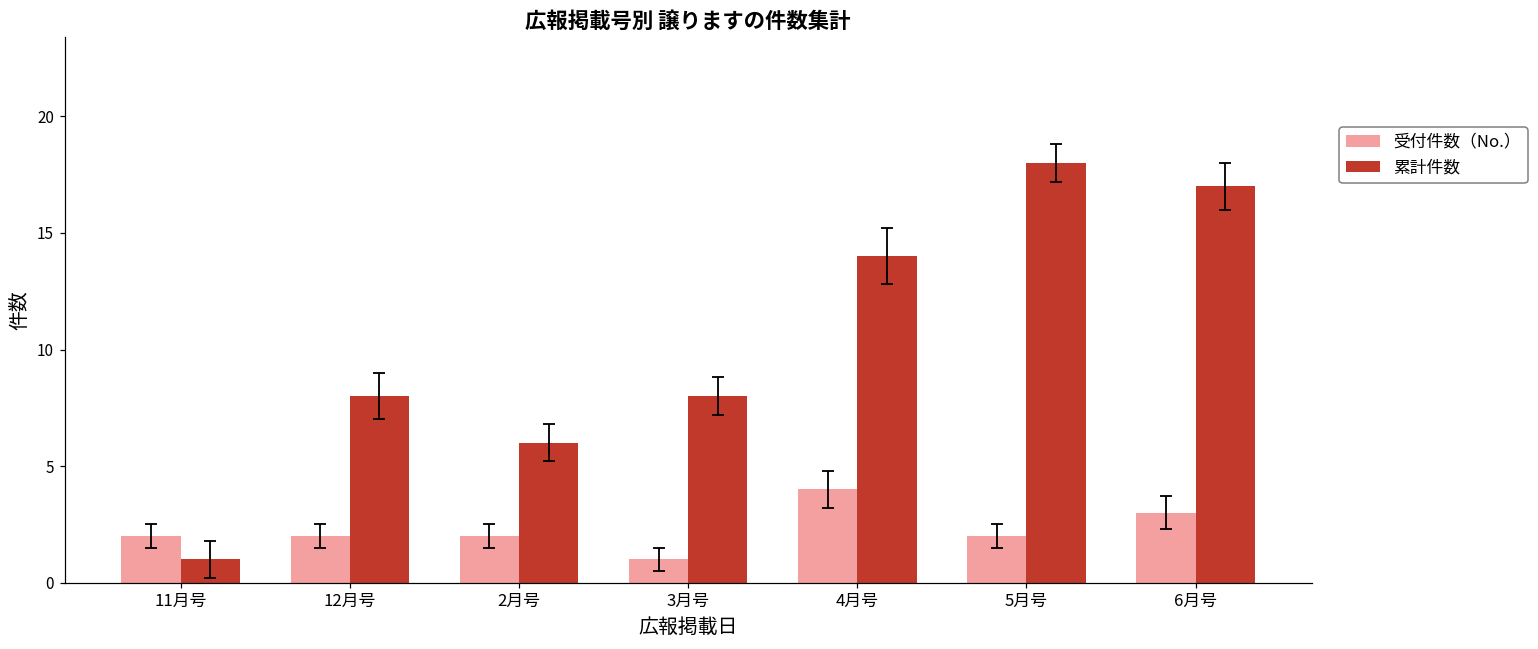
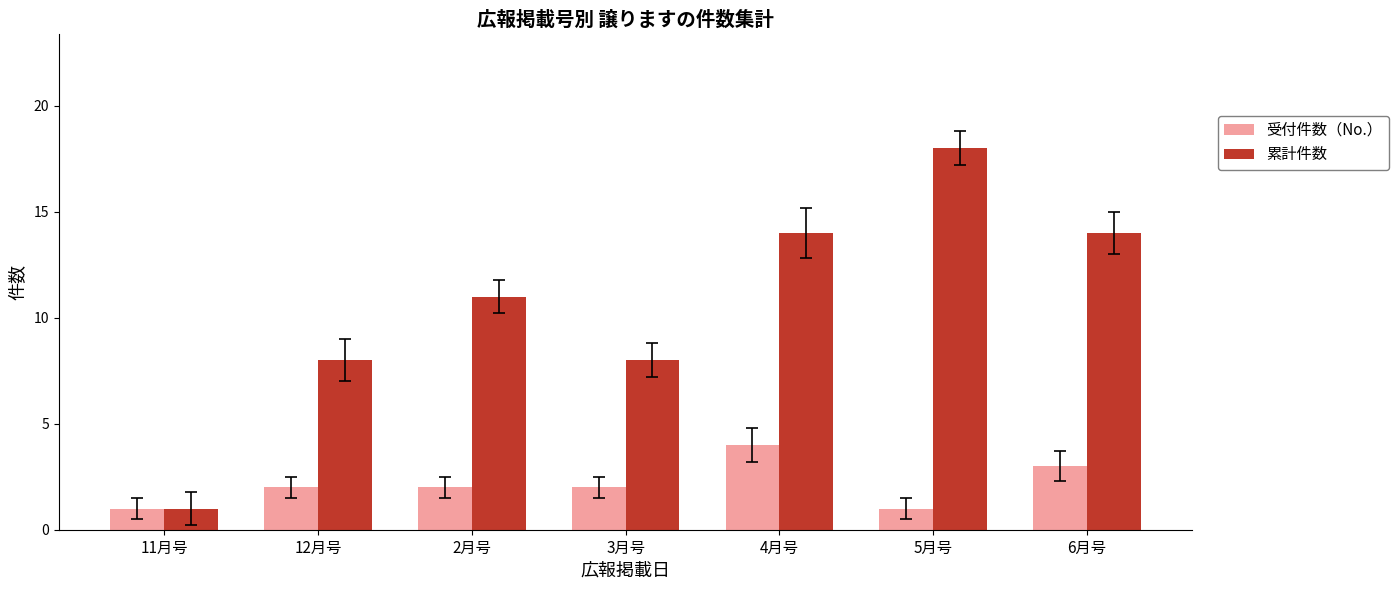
受付件数（No.）, 11月号: 2 -> 1
累計件数, 2月号: 6 -> 11
受付件数（No.）, 3月号: 1 -> 2
受付件数（No.）, 5月号: 2 -> 1
累計件数, 6月号: 17 -> 14
